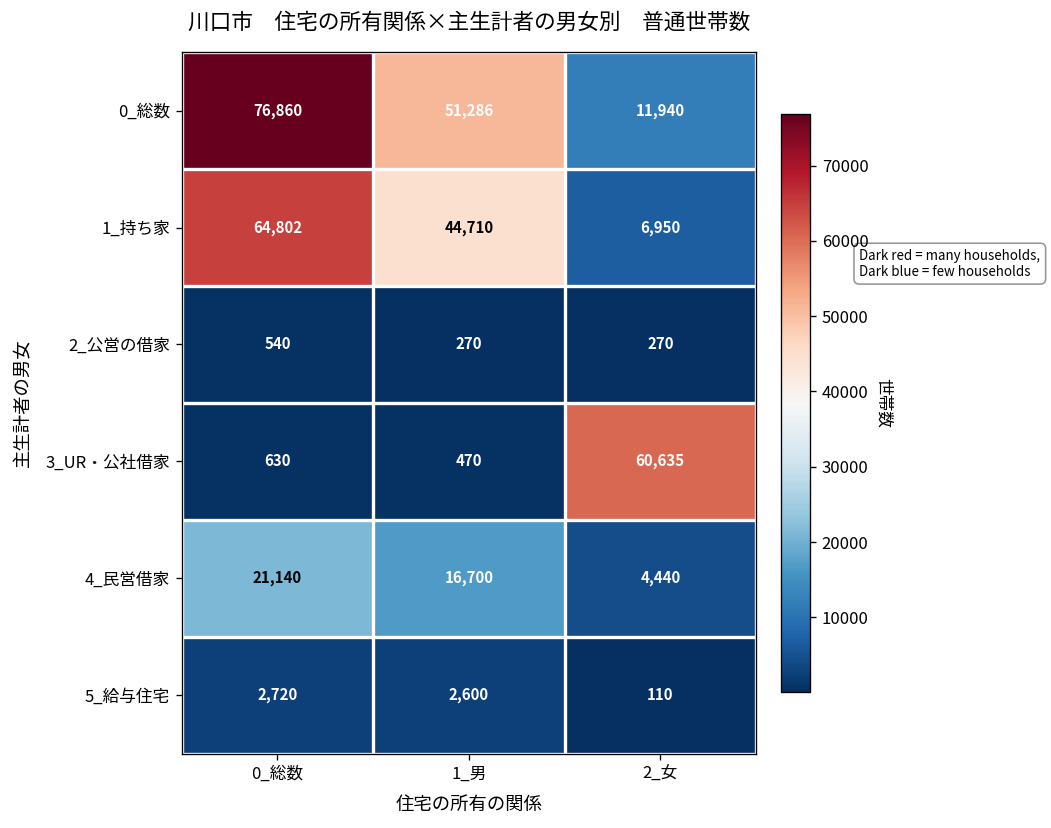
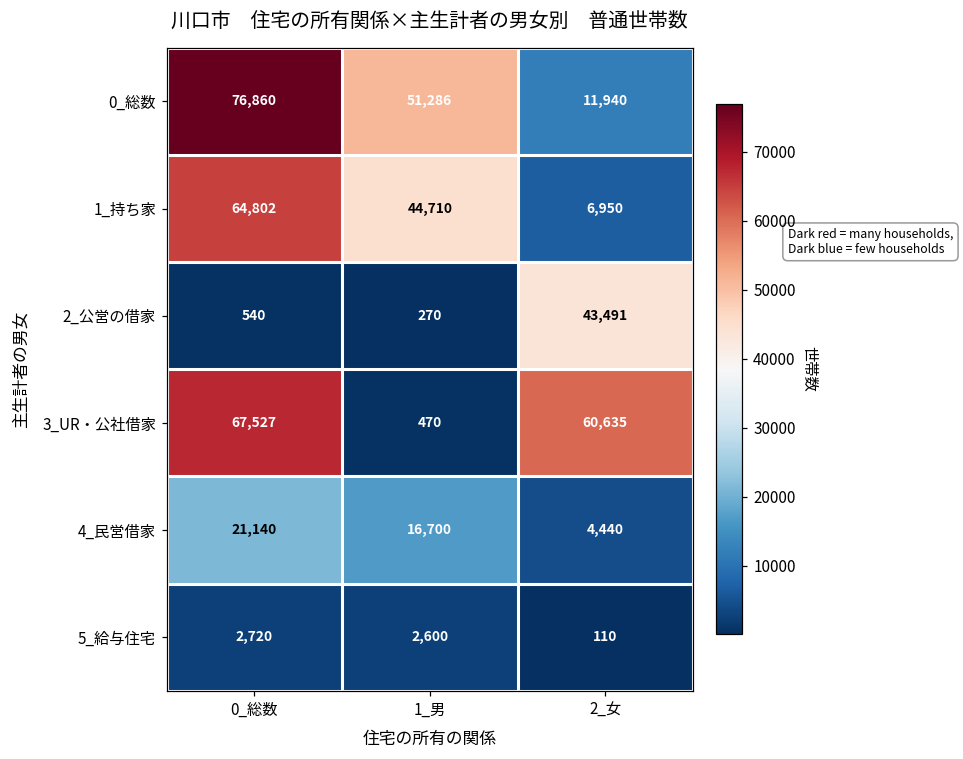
2_公営の借家, 2_女: 270 -> 43,491
3_UR・公社借家, 0_総数: 630 -> 67,527
